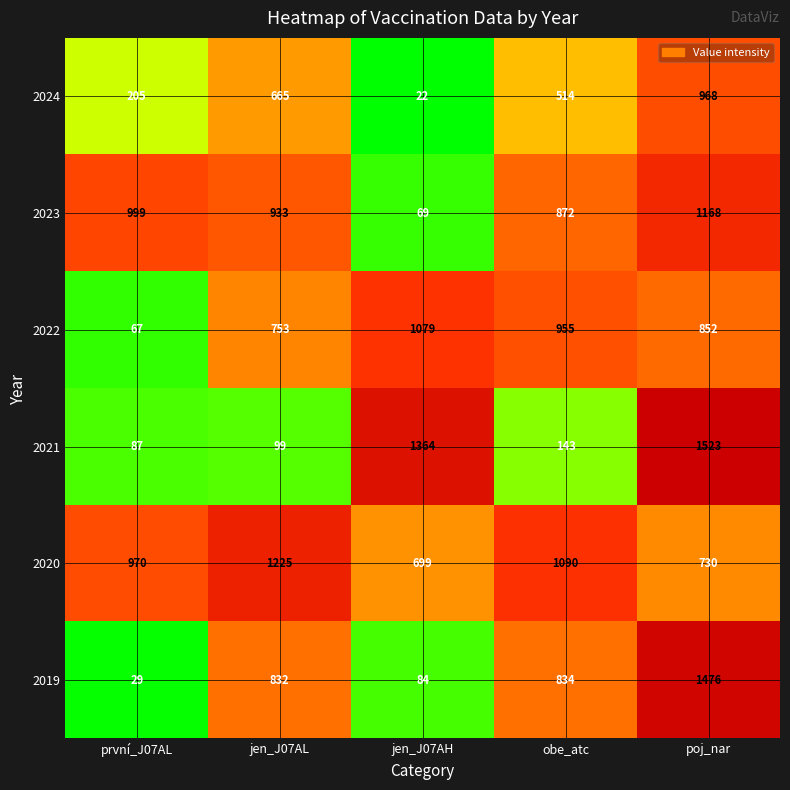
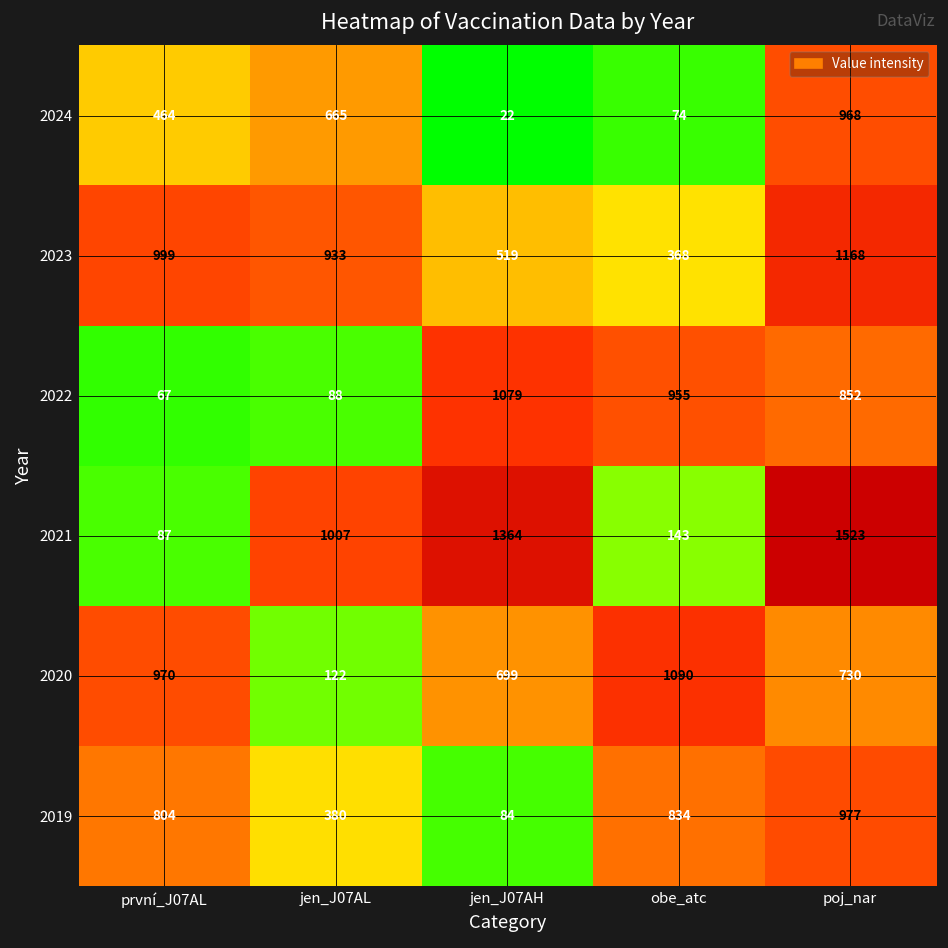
2024, první_J07AL: 205 -> 464
2024, obe_atc: 514 -> 74
2023, jen_J07AH: 69 -> 519
2023, obe_atc: 872 -> 368
2022, jen_J07AL: 753 -> 88
2021, jen_J07AL: 99 -> 1007
2020, jen_J07AL: 1225 -> 122
2019, první_J07AL: 29 -> 804
2019, jen_J07AL: 832 -> 380
2019, poj_nar: 1476 -> 977
